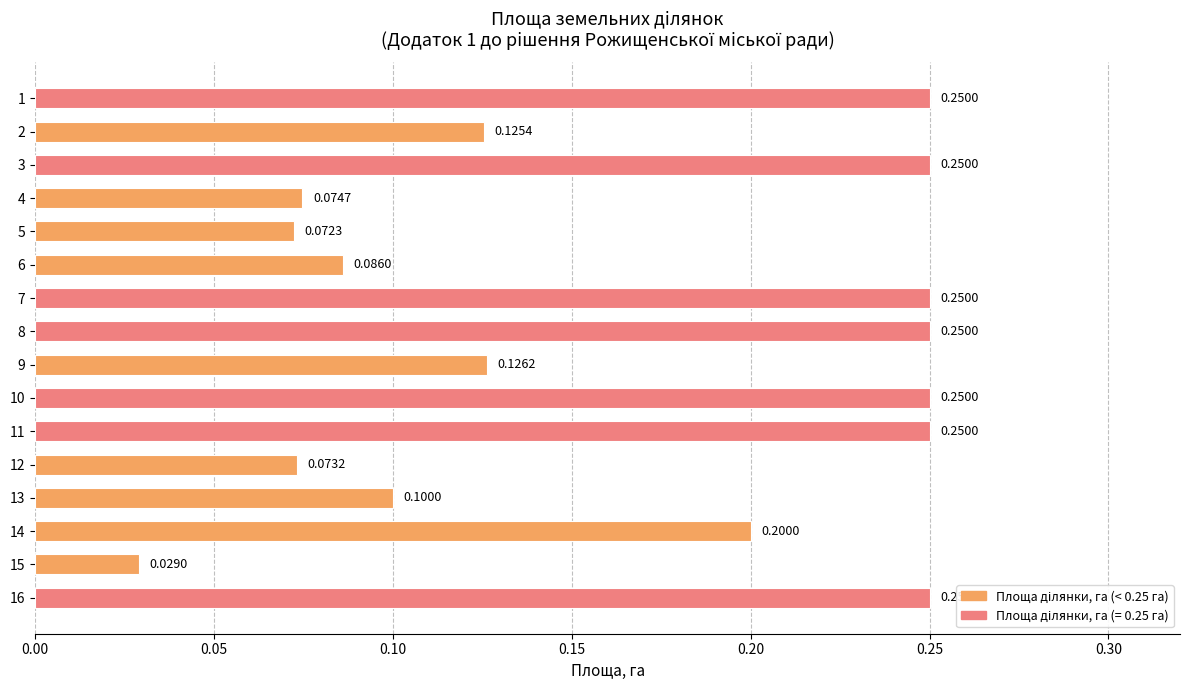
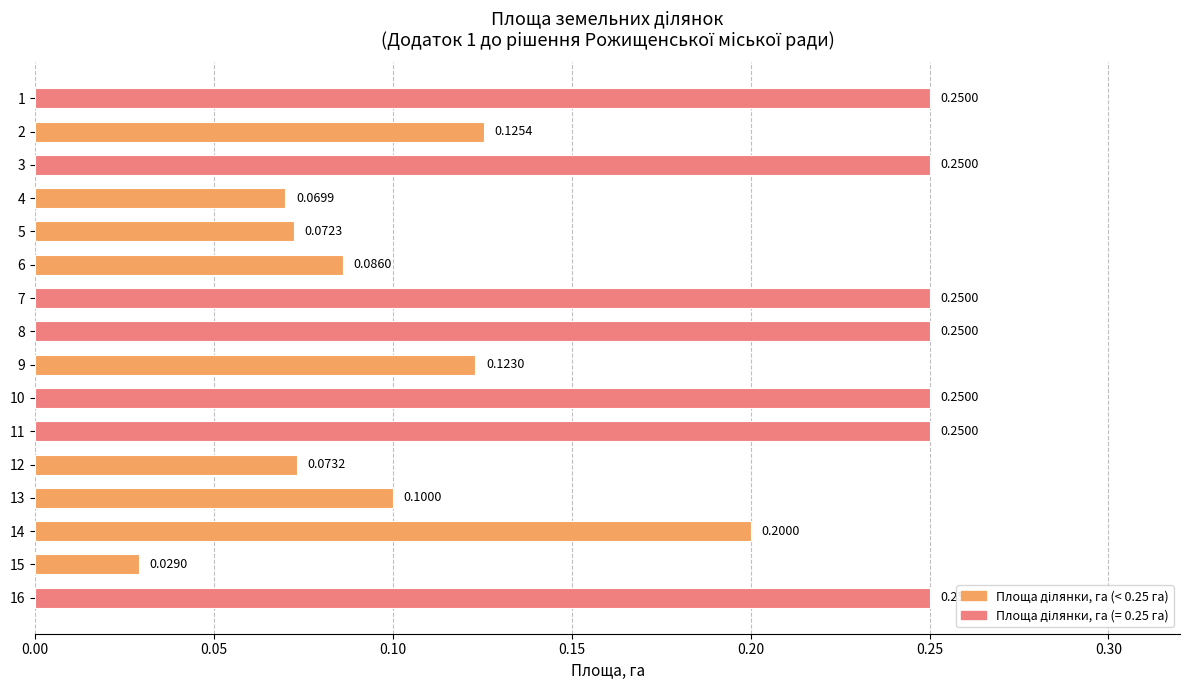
4: 0.0747 -> 0.0699
9: 0.1262 -> 0.1230
